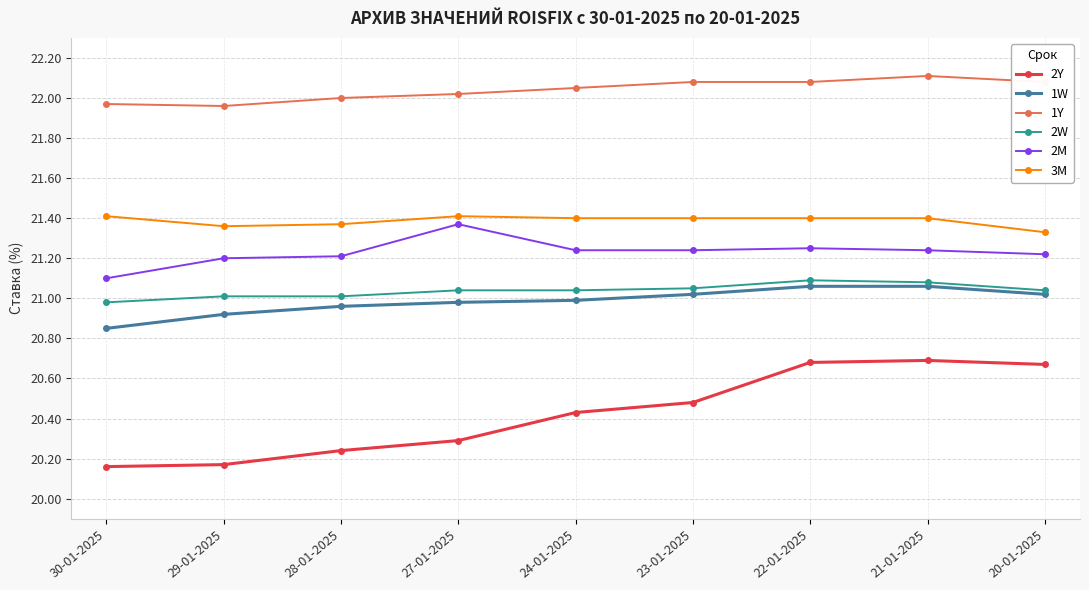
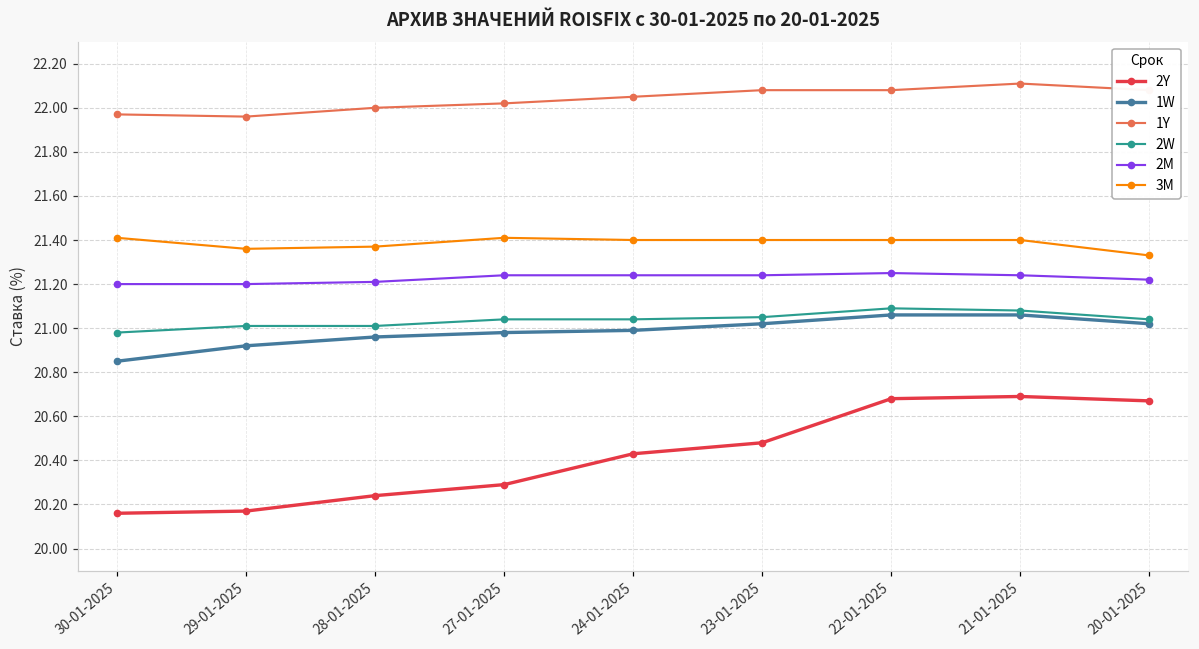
2M, 30-01-2025: 21.1 -> 21.2
2M, 27-01-2025: 21.37 -> 21.24
